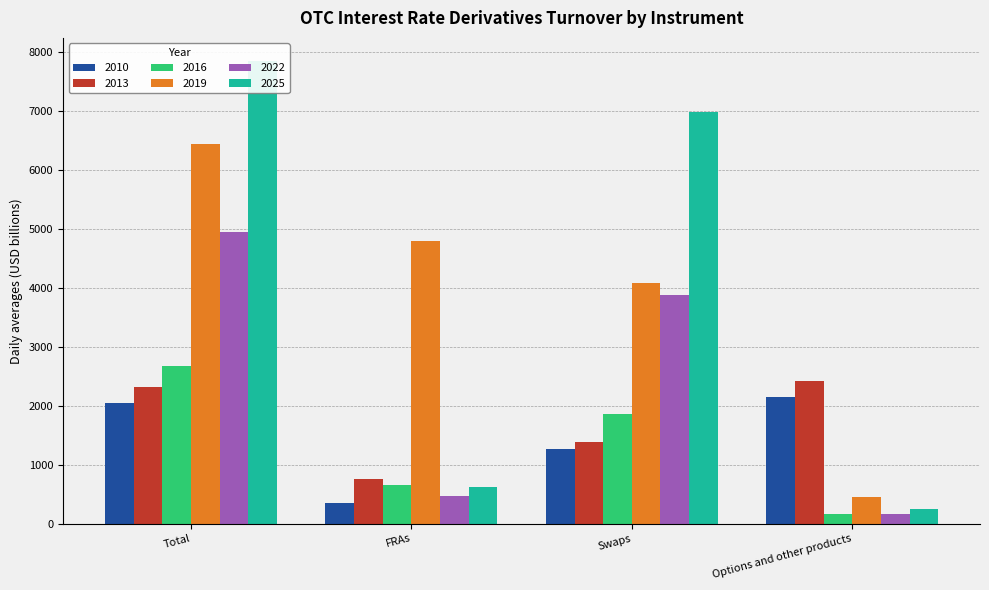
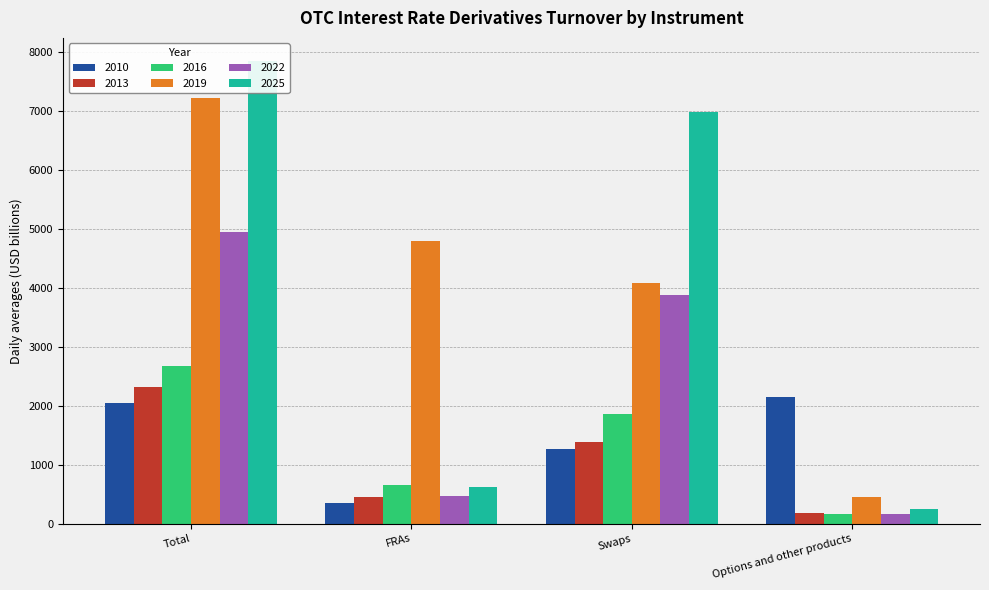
2019, Total: 6400 -> 7200
2013, FRAs: 700 -> 400
2013, Options and other products: 2400 -> 200
